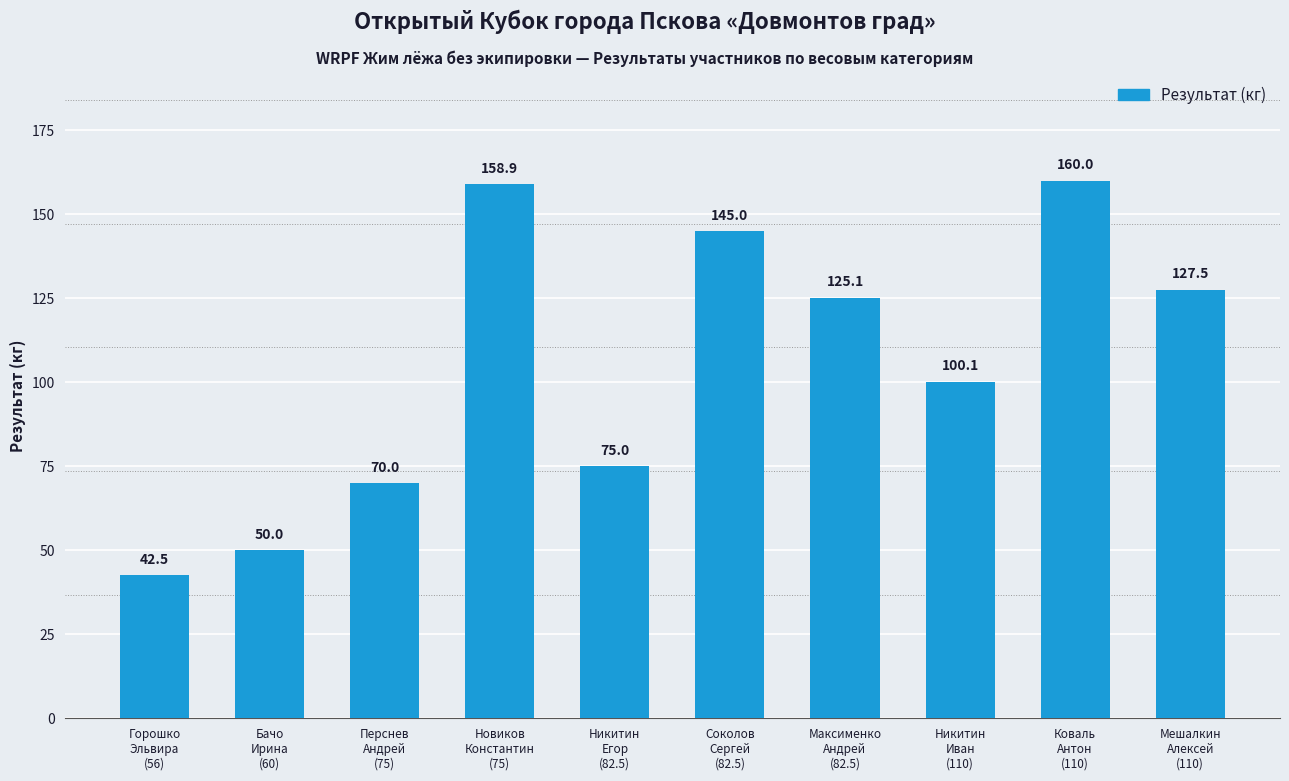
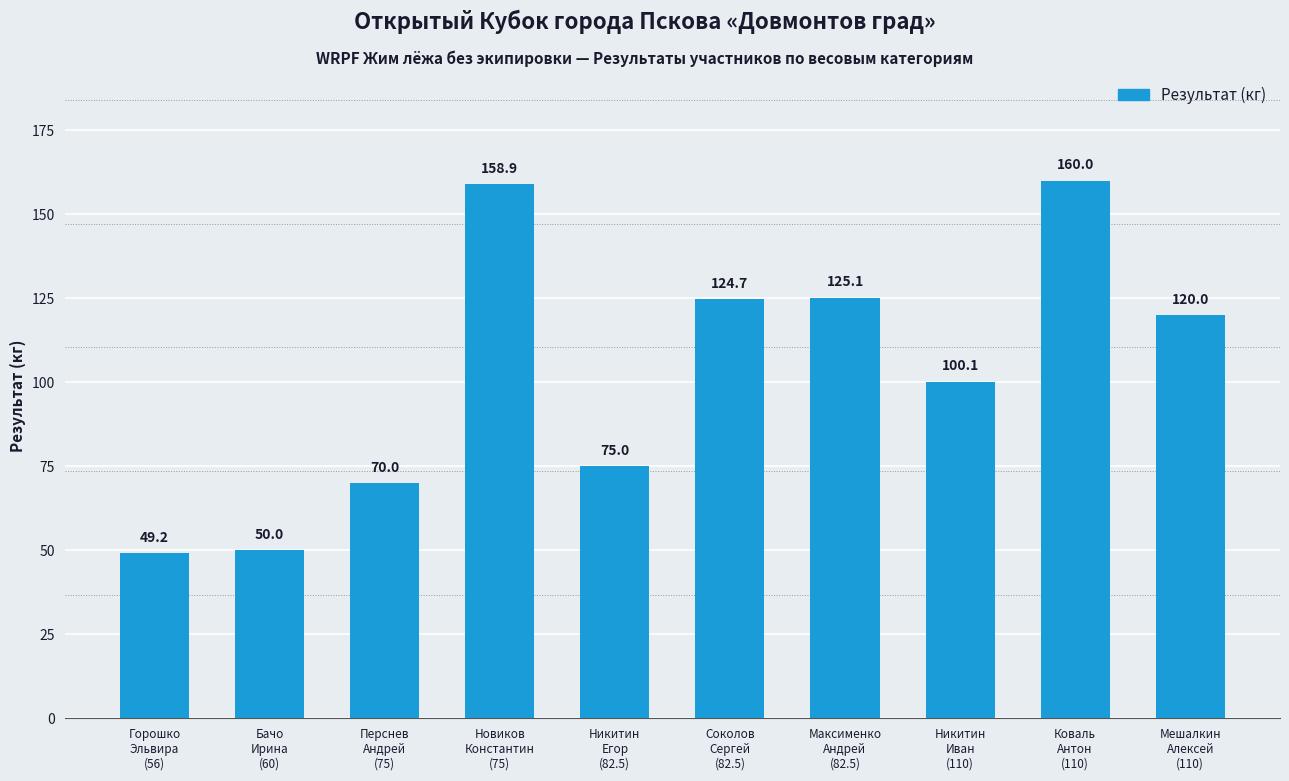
Горошко Эльвира (56): 42.5 -> 49.2
Соколов Сергей (82.5): 145.0 -> 124.7
Мешалкин Алексей (110): 127.5 -> 120.0
